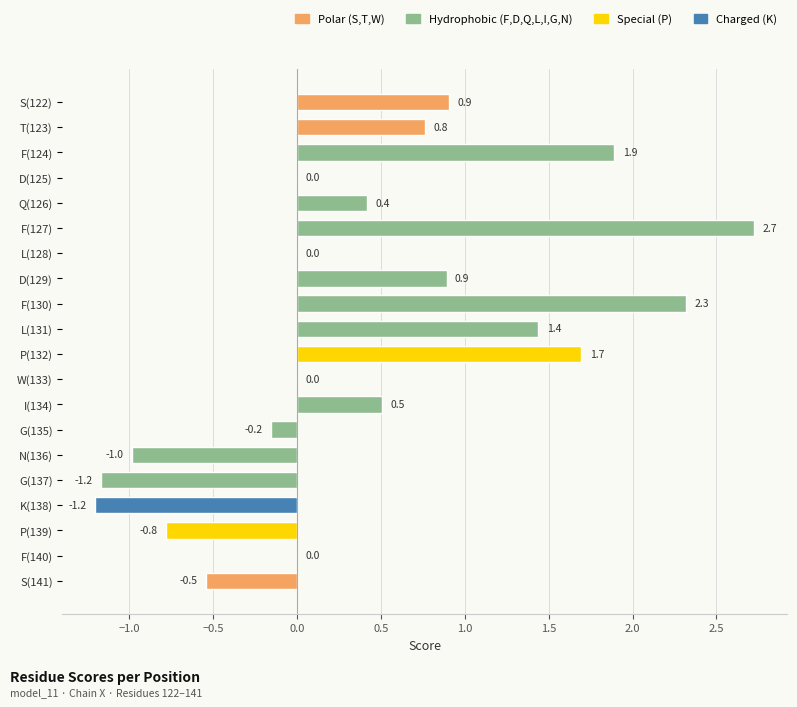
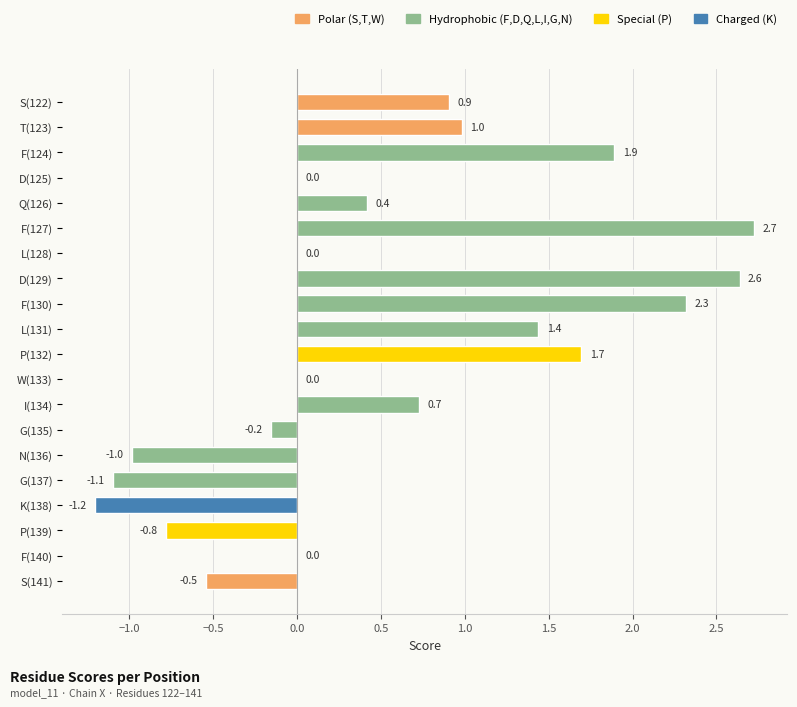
T(123): 0.8 -> 1.0
D(129): 0.9 -> 2.6
I(134): 0.5 -> 0.7
G(137): -1.2 -> -1.1
